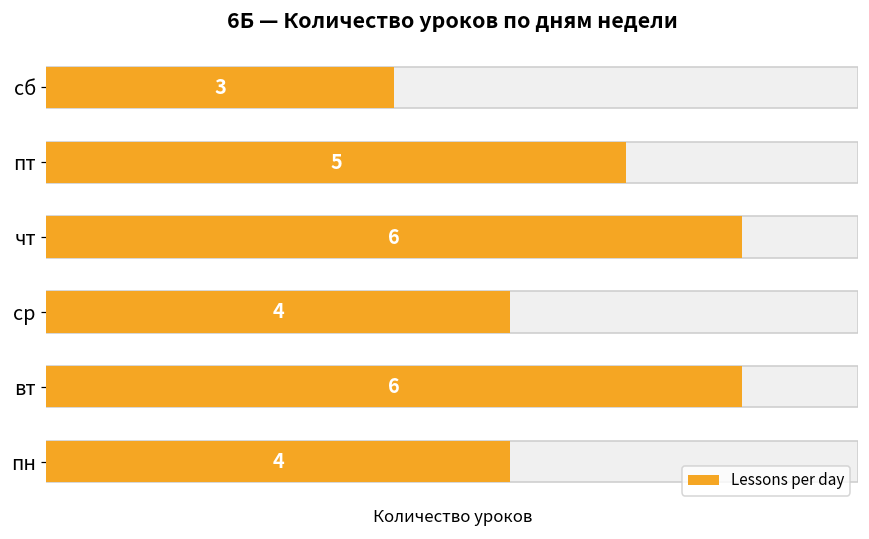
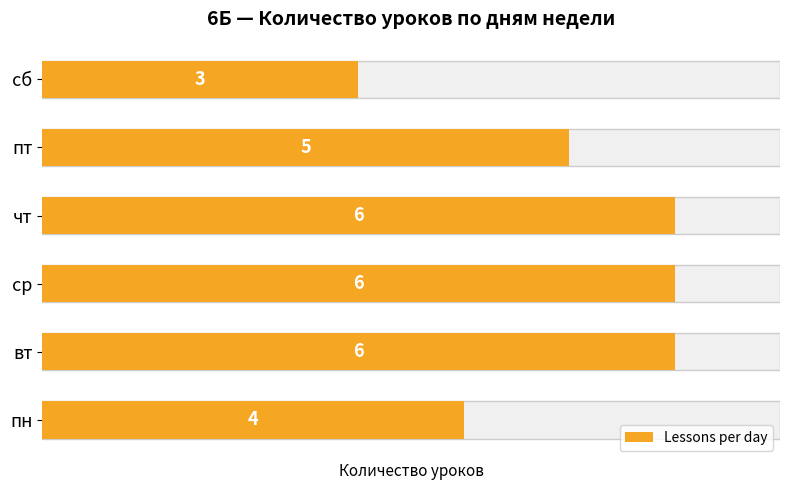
Lessons per day, ср: 4 -> 6
